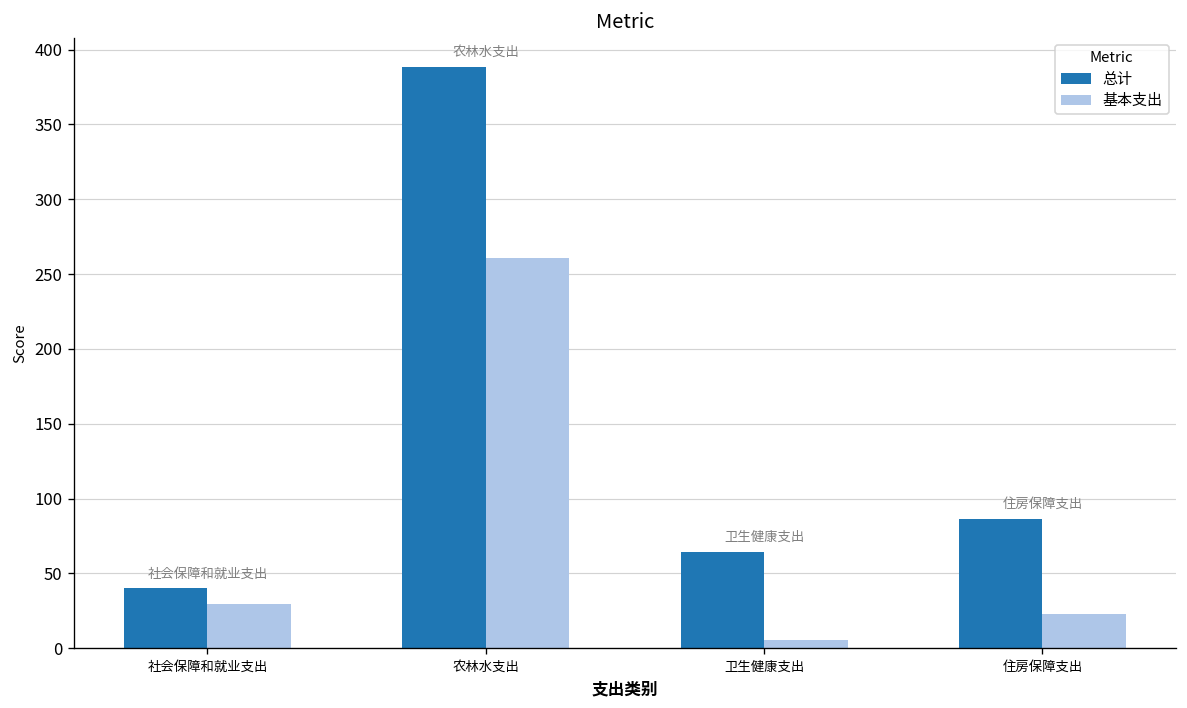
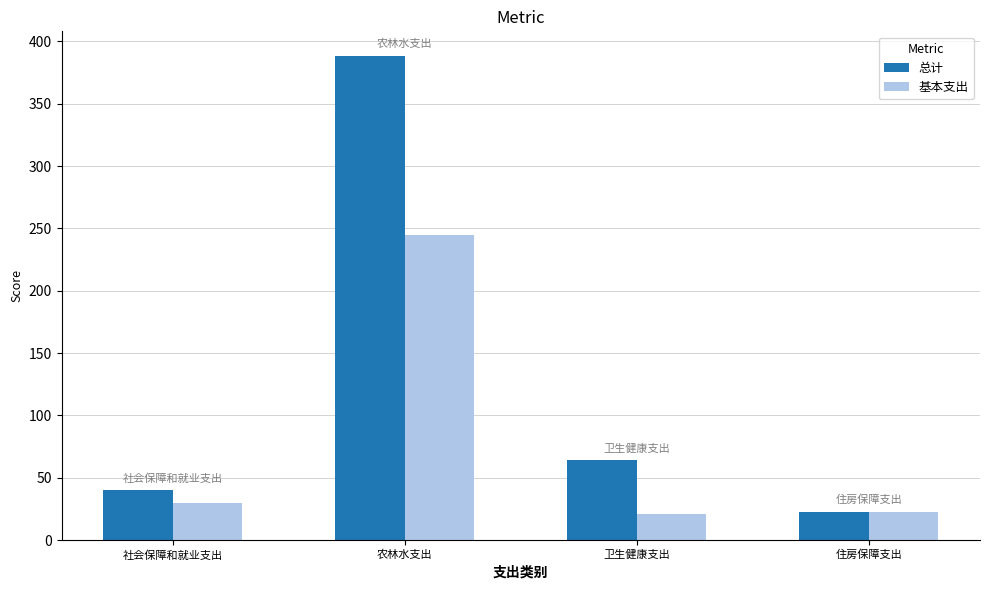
基本支出, 农林水支出: 261 -> 245
基本支出, 卫生健康支出: 6 -> 21
总计, 住房保障支出: 87 -> 23
